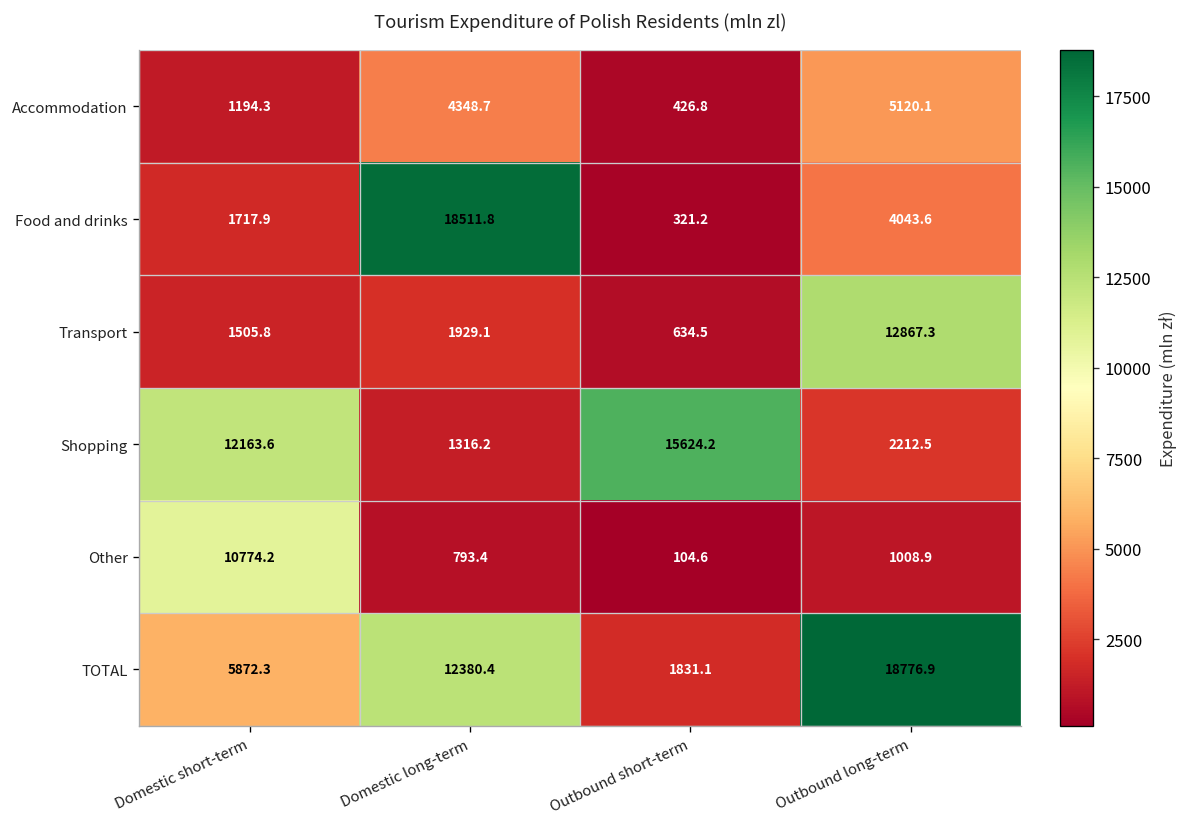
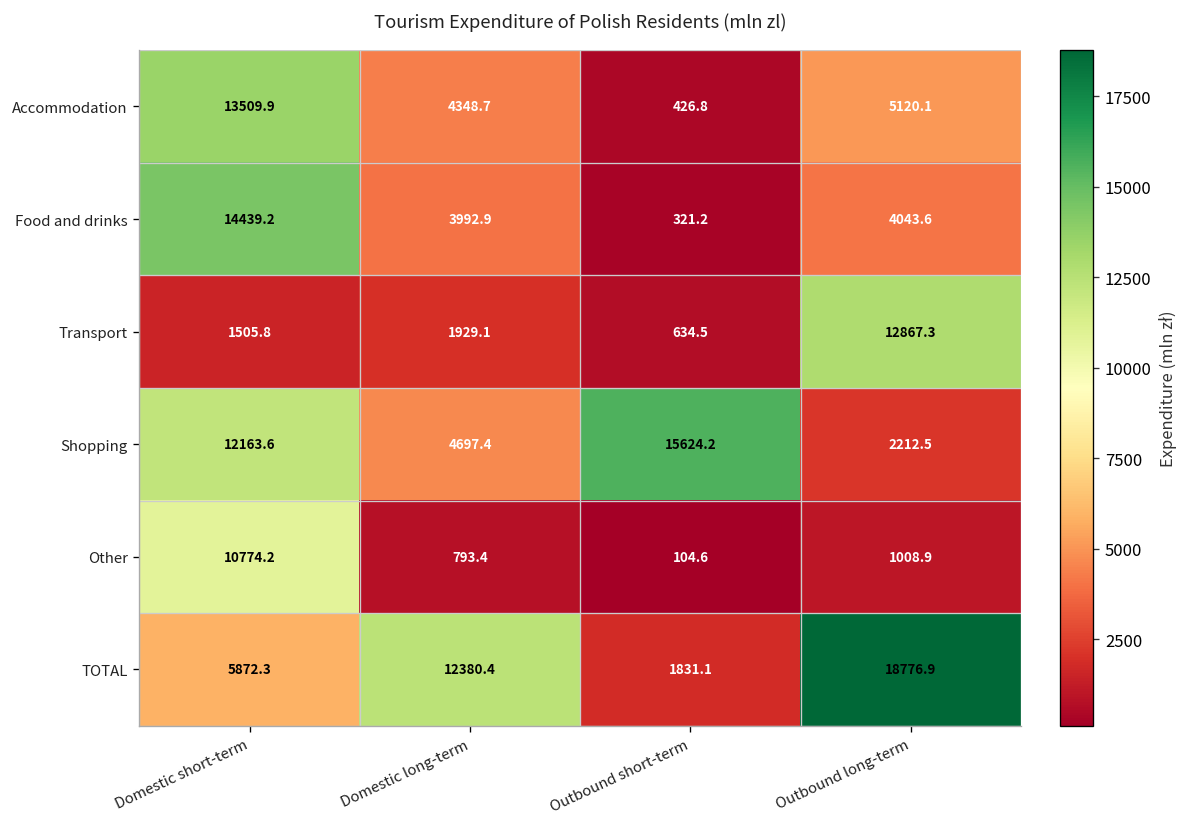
Accommodation, Domestic short-term: 1194.3 -> 13509.9
Food and drinks, Domestic short-term: 1717.9 -> 14439.2
Food and drinks, Domestic long-term: 18511.8 -> 3992.9
Shopping, Domestic long-term: 1316.2 -> 4697.4
